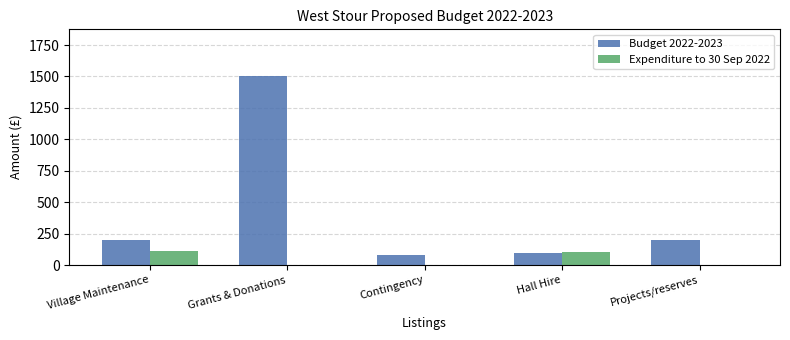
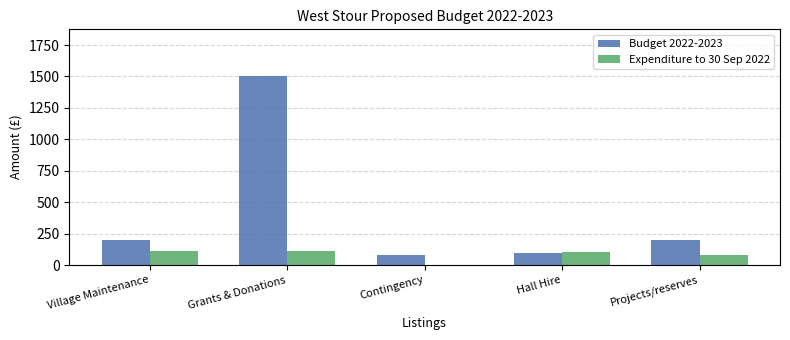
Expenditure to 30 Sep 2022, Grants & Donations: 0 -> 120
Expenditure to 30 Sep 2022, Projects/reserves: 0 -> 80
